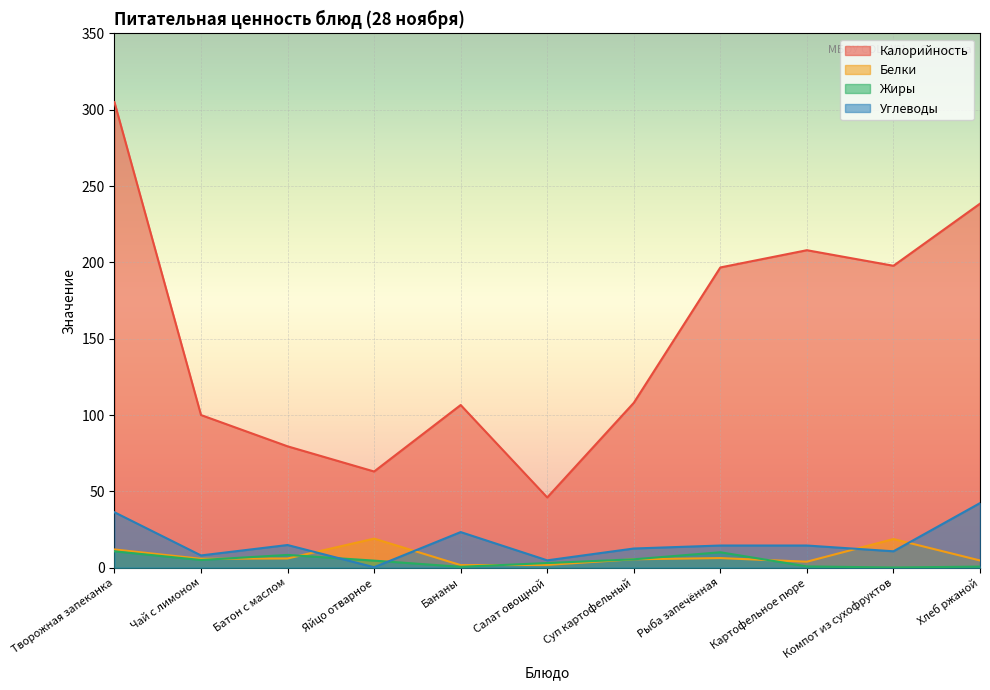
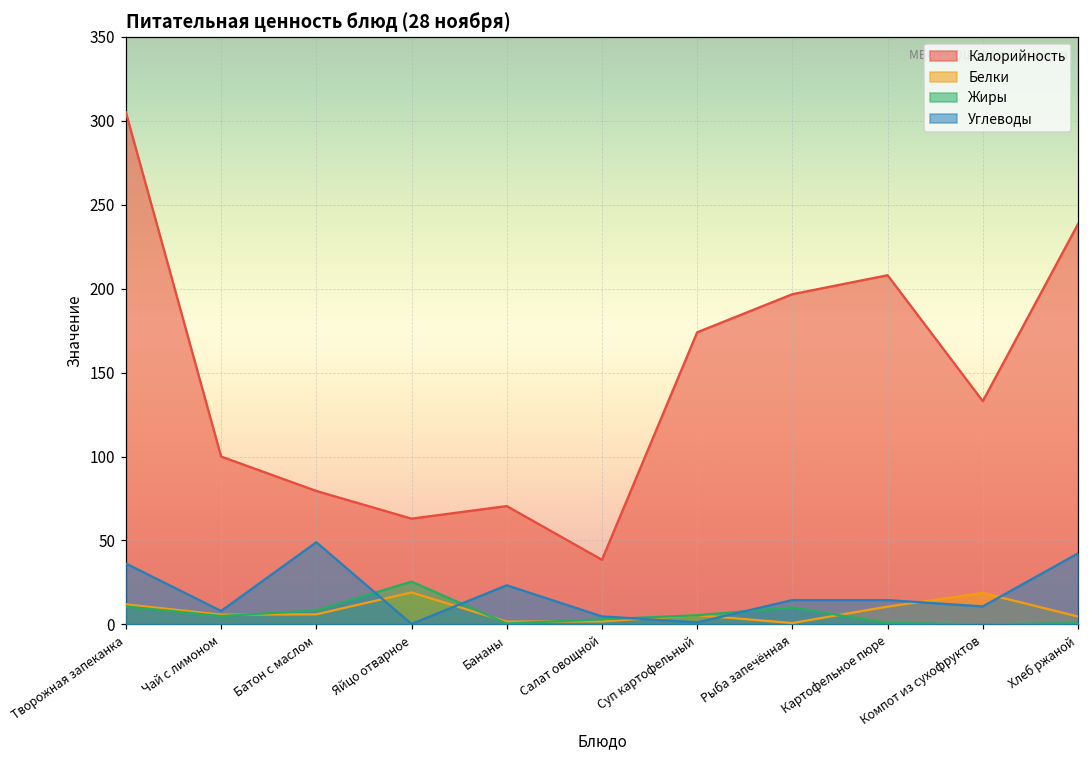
Углеводы, Батон с маслом: 15 -> 49
Жиры, Яйцо отварное: 5 -> 26
Калорийность, Бананы: 107 -> 71
Калорийность, Салат овощной: 46 -> 39
Калорийность, Суп картофельный: 108 -> 174
Углеводы, Суп картофельный: 13 -> 1
Белки, Рыба запечённая: 6 -> 1
Белки, Картофельное пюре: 4 -> 11
Калорийность, Компот из сухофруктов: 198 -> 133
